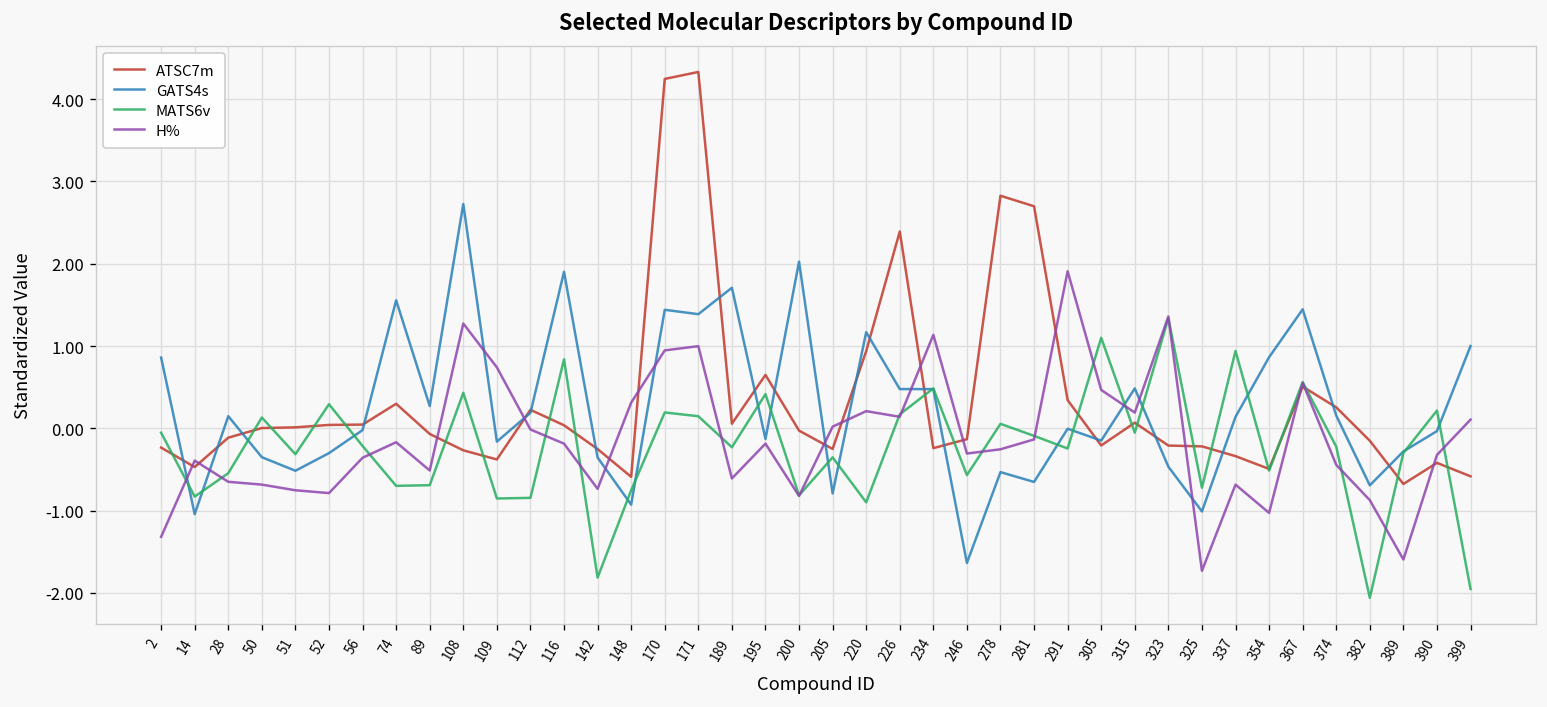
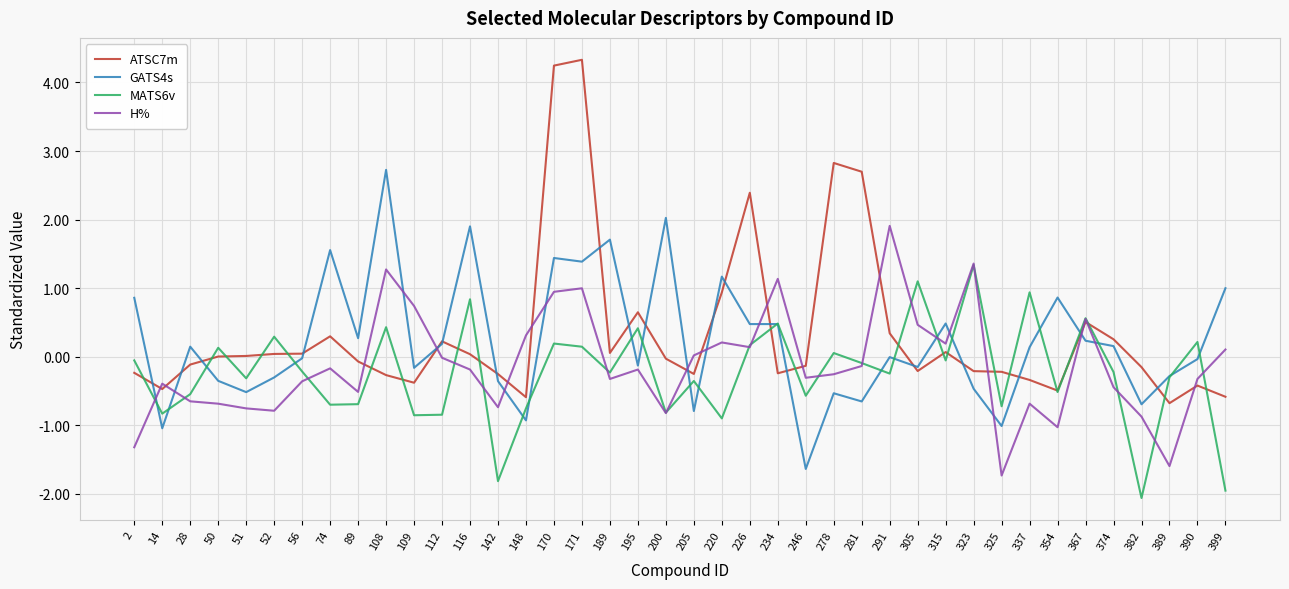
H%, 189: -0.6 -> -0.3
GATS4s, 367: 1.4 -> 0.2
